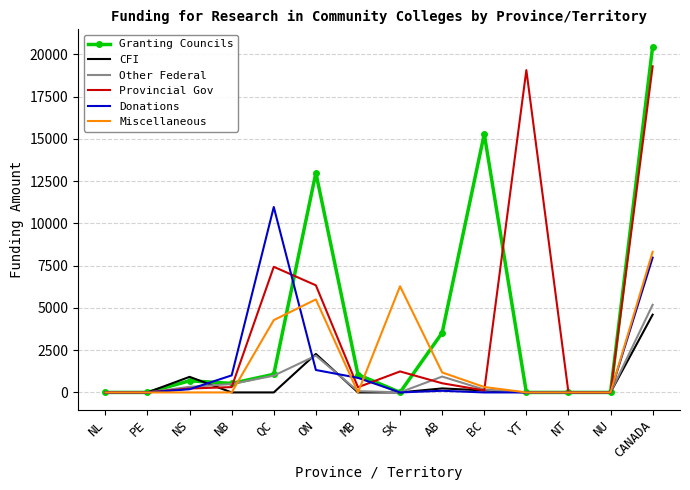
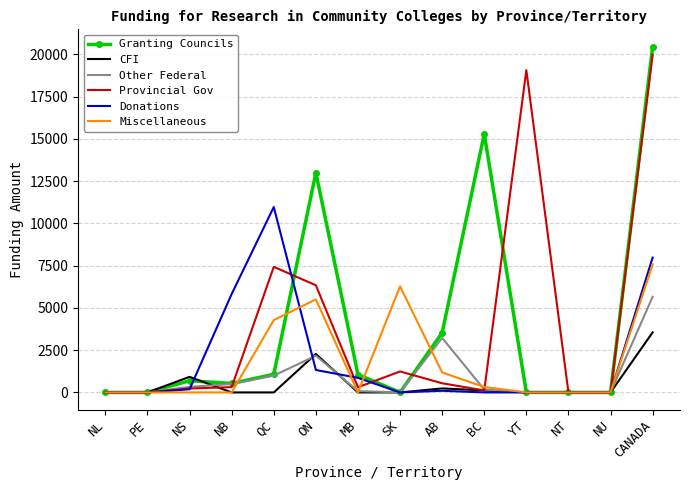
Donations, NB: 1000 -> 5800
Other Federal, AB: 900 -> 3200
CFI, CANADA: 4600 -> 3600
Other Federal, CANADA: 5200 -> 5700
Provincial Gov, CANADA: 19300 -> 20000
Miscellaneous, CANADA: 8300 -> 7600
